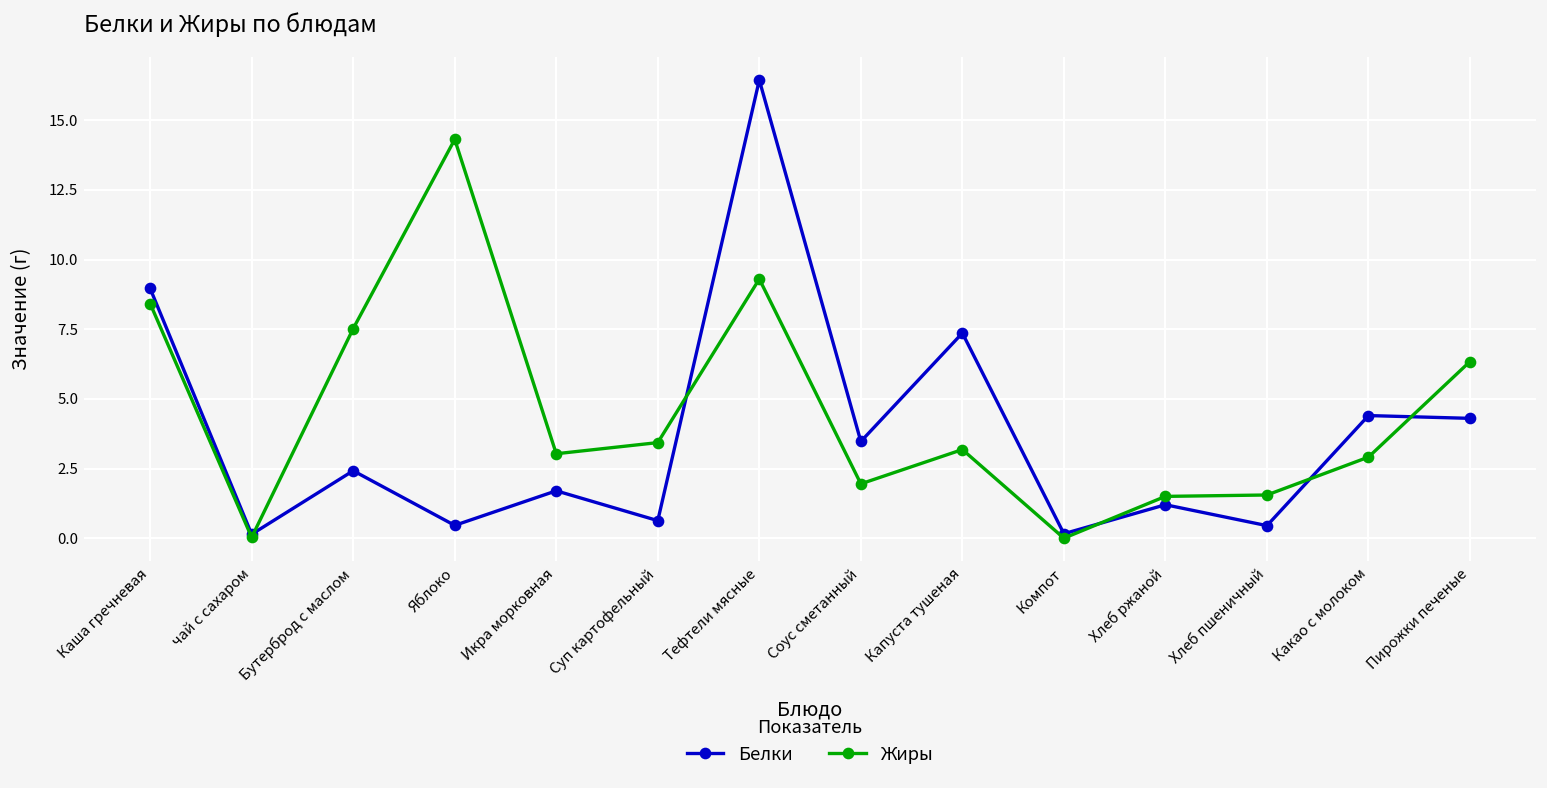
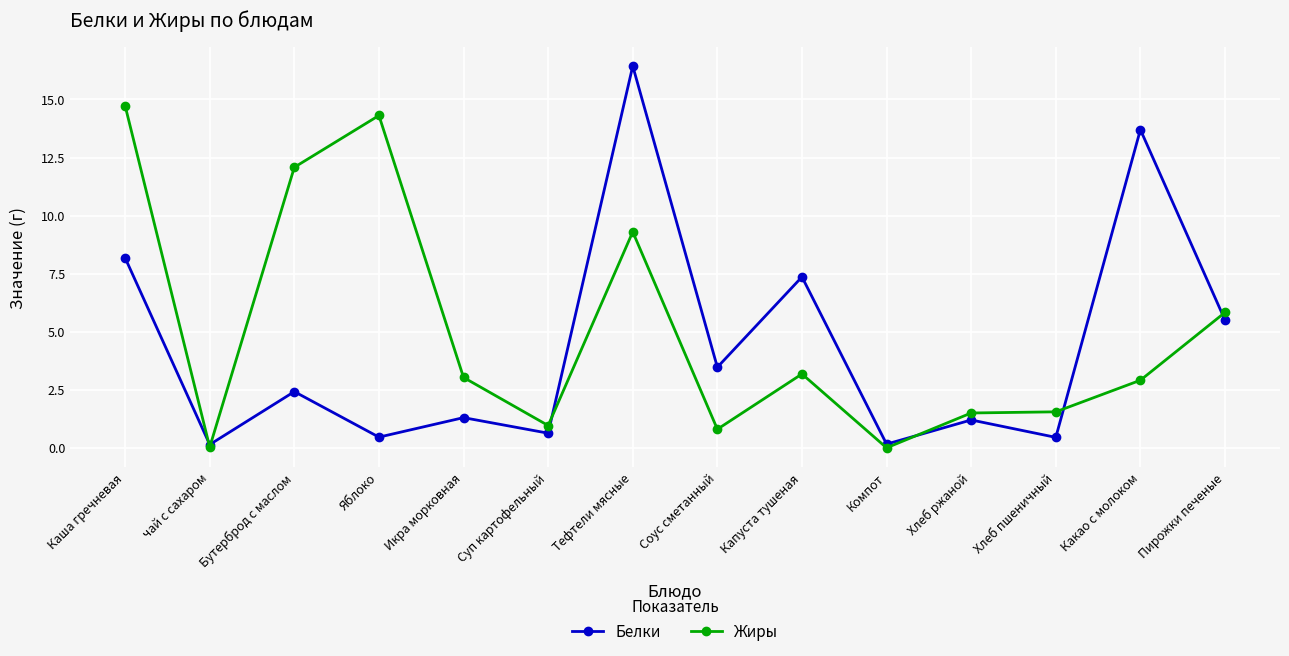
Белки, Каша гречневая: 9.0 -> 8.2
Жиры, Каша гречневая: 8.4 -> 14.7
Жиры, Бутерброд с маслом: 7.5 -> 12.1
Белки, Икра морковная: 1.7 -> 1.3
Жиры, Суп картофельный: 3.4 -> 1.0
Жиры, Соус сметанный: 2.0 -> 0.8
Белки, Какао с молоком: 4.4 -> 13.7
Белки, Пирожки печеные: 4.3 -> 5.5
Жиры, Пирожки печеные: 6.3 -> 5.8
